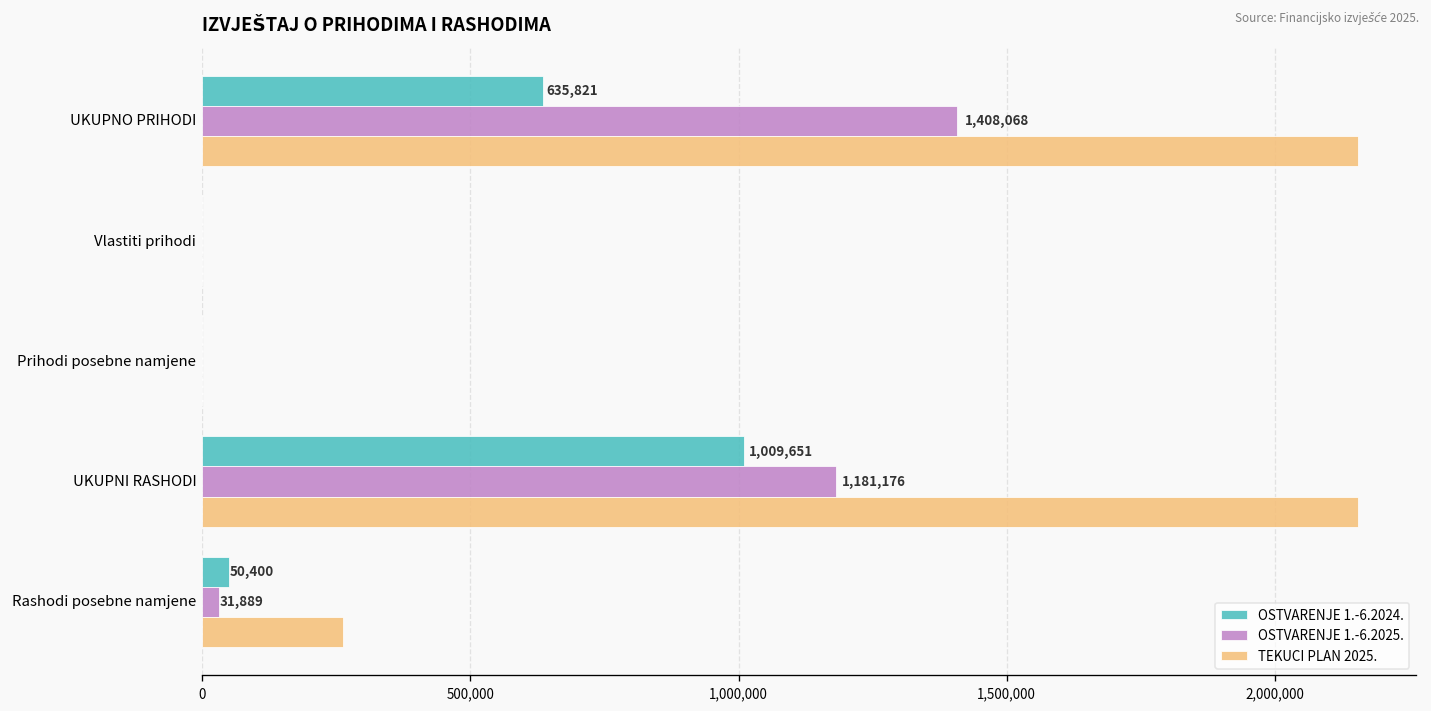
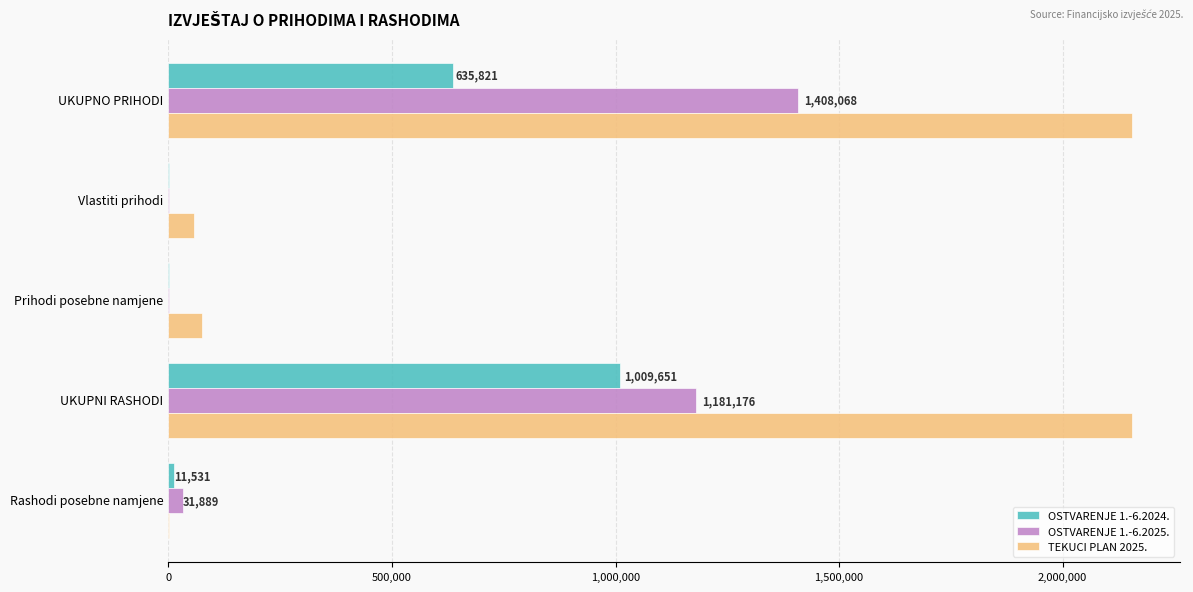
TEKUCI PLAN 2025., Vlastiti prihodi: 0 -> 60,000
TEKUCI PLAN 2025., Prihodi posebne namjene: 0 -> 80,000
OSTVARENJE 1.-6.2024., Rashodi posebne namjene: 50,400 -> 11,531
TEKUCI PLAN 2025., Rashodi posebne namjene: 260,000 -> 0
